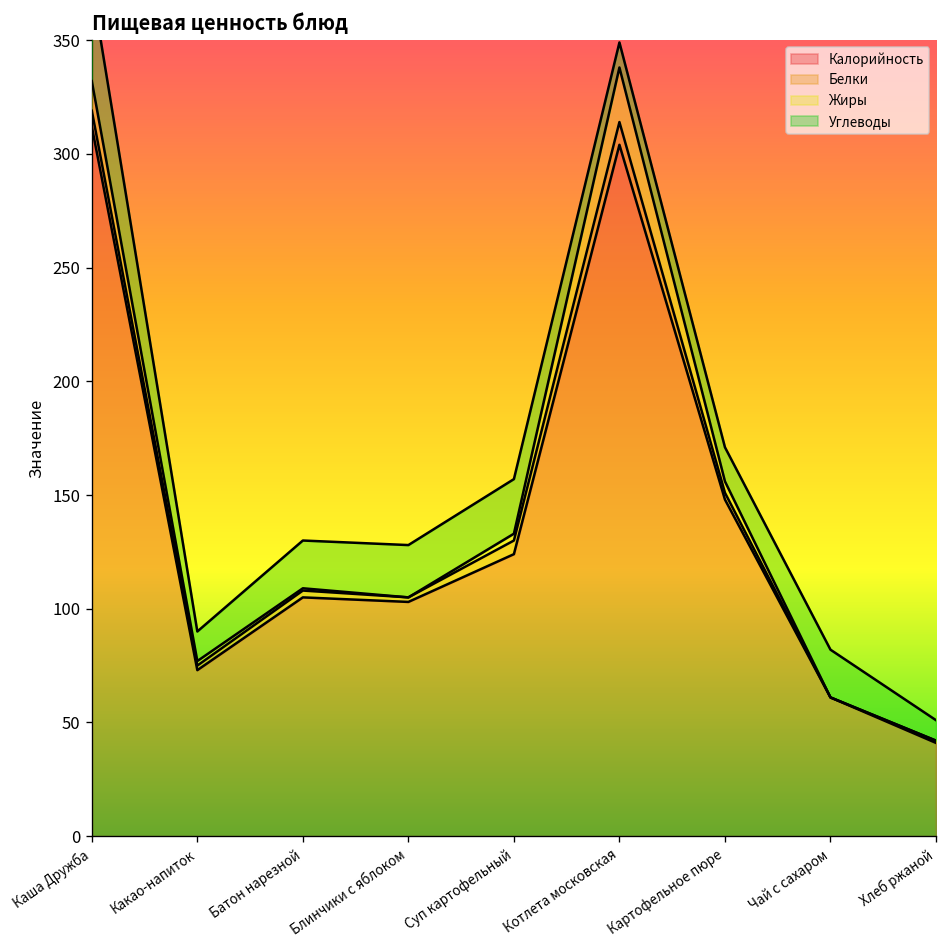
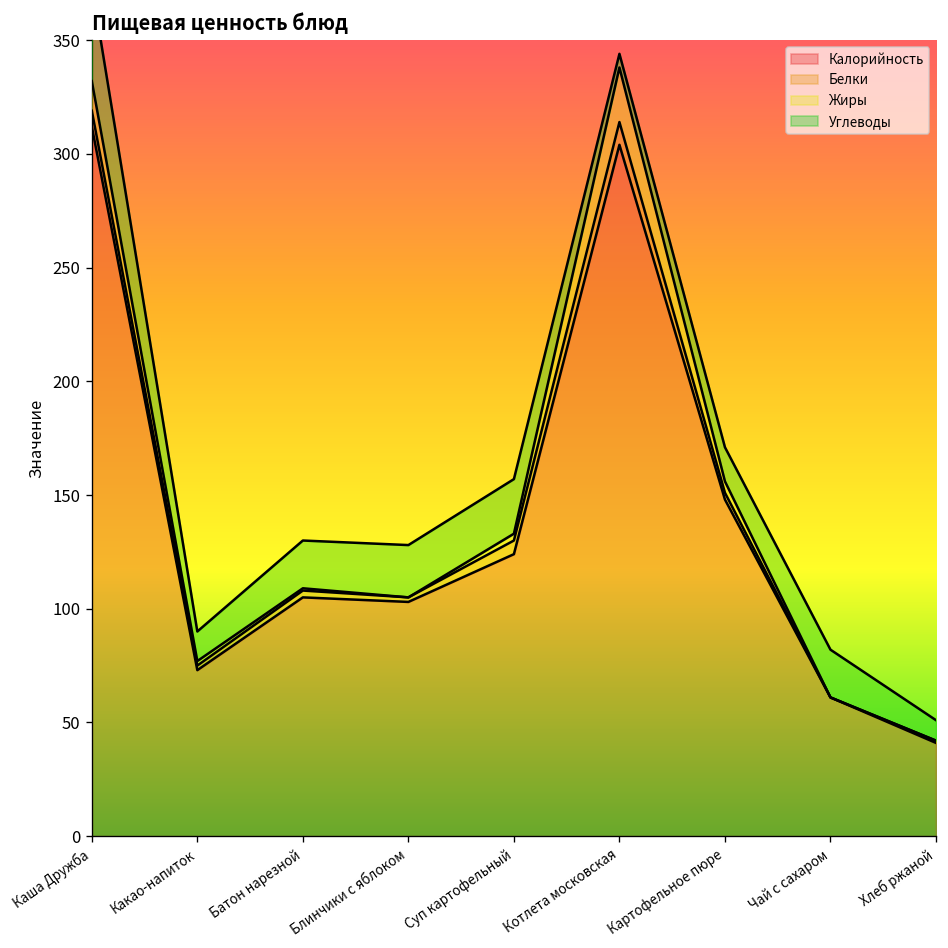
Углеводы, Котлета московская: 11 -> 6
